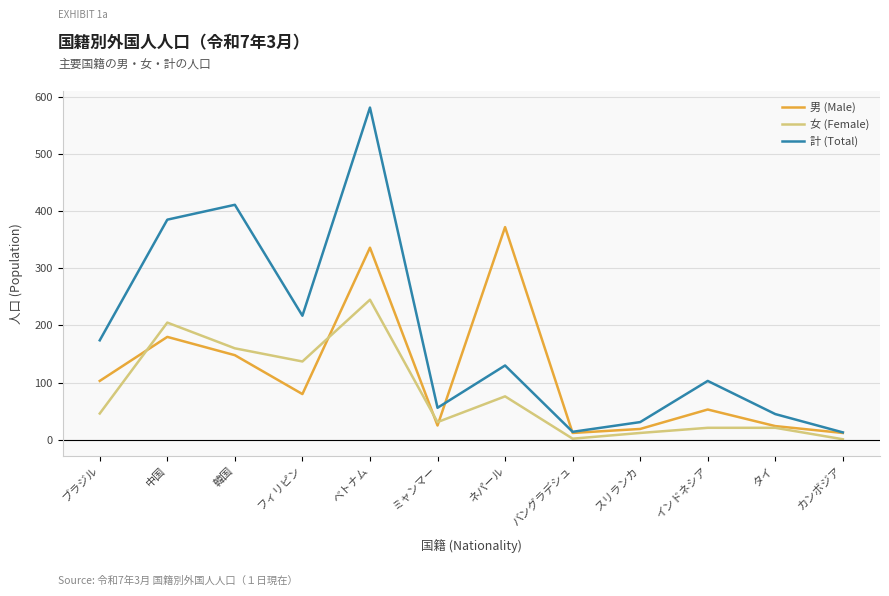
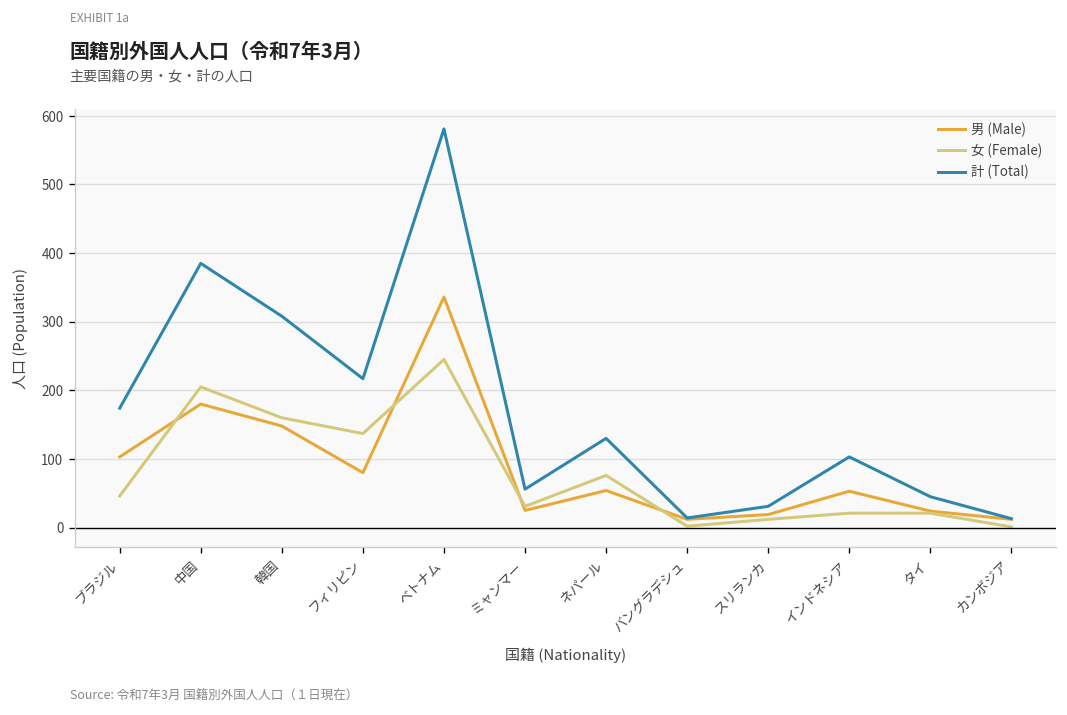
計 (Total), 韓国: 410 -> 310
男 (Male), ネパール: 370 -> 50
